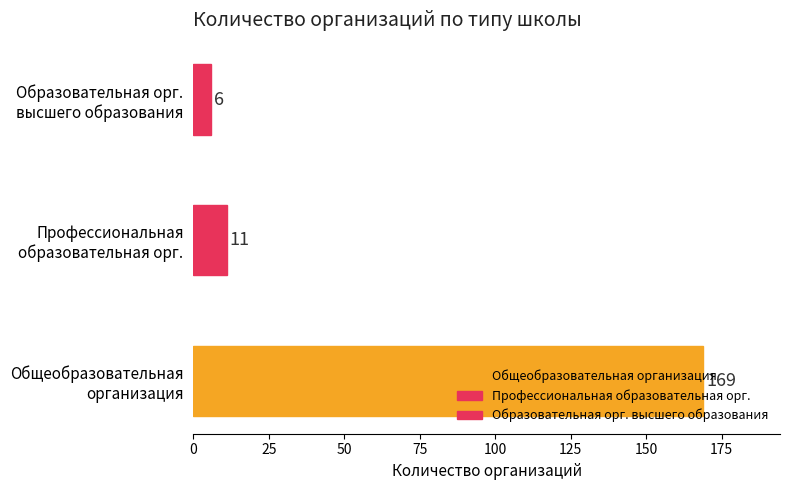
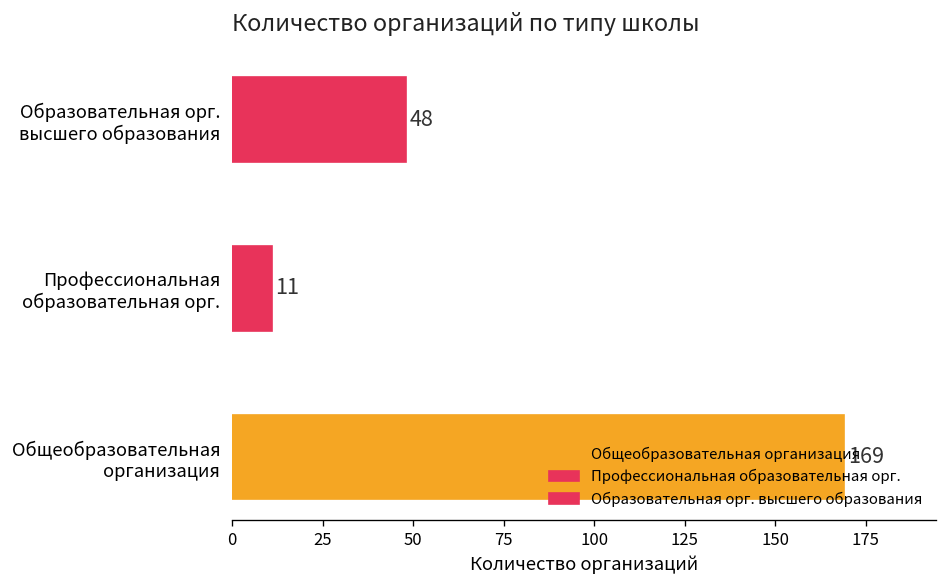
Образовательная орг. высшего образования: 6 -> 48
